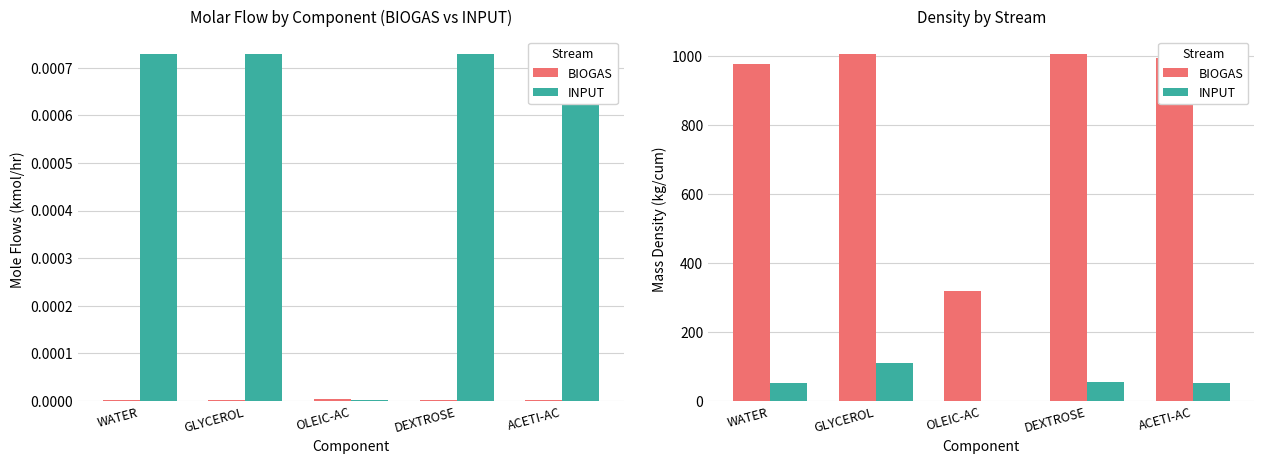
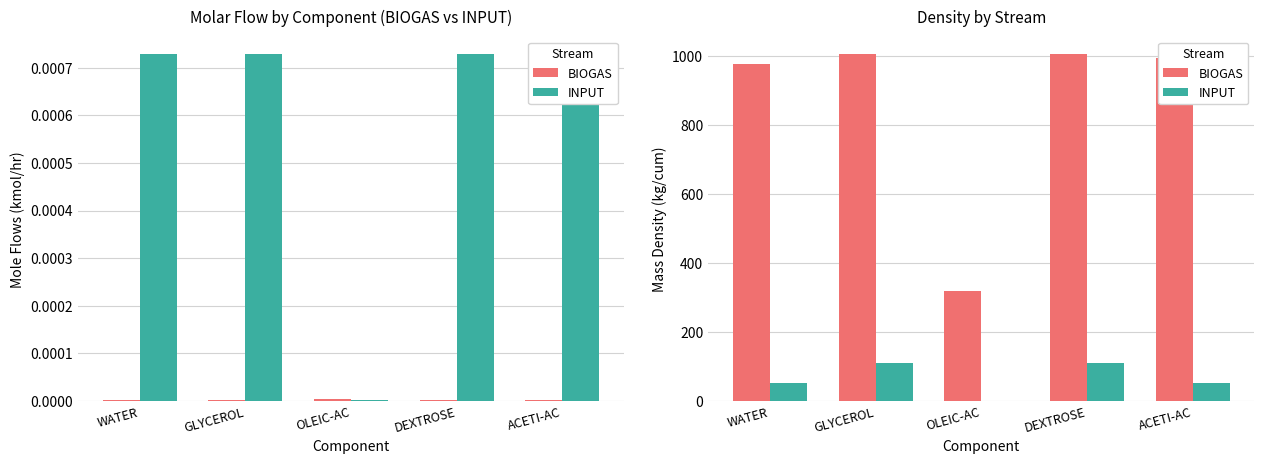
Density by Stream, INPUT, DEXTROSE: 50 -> 110
